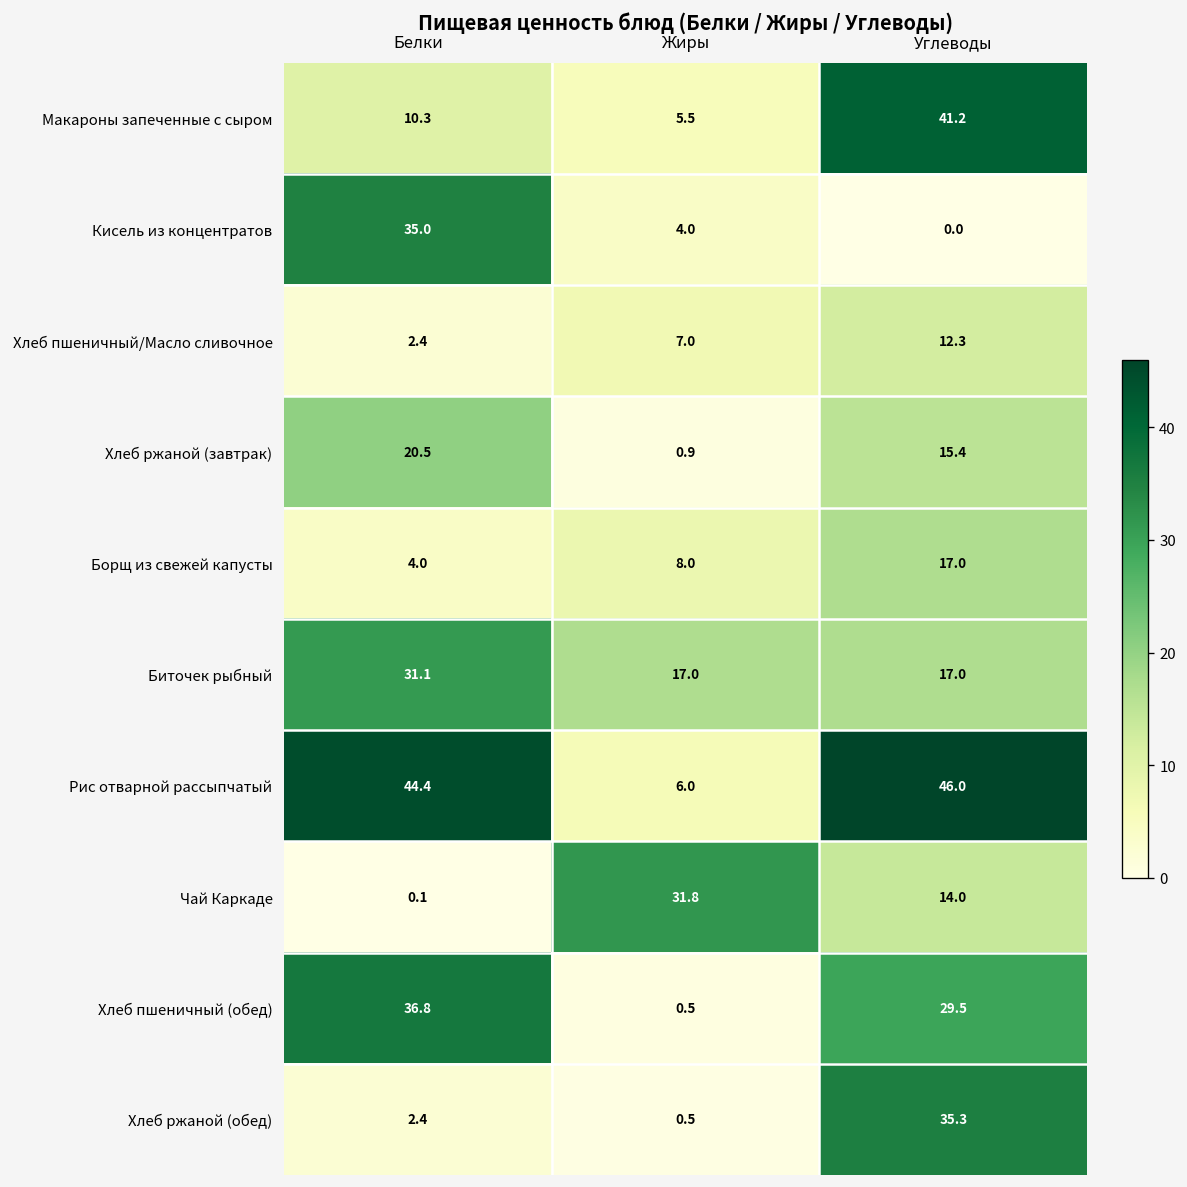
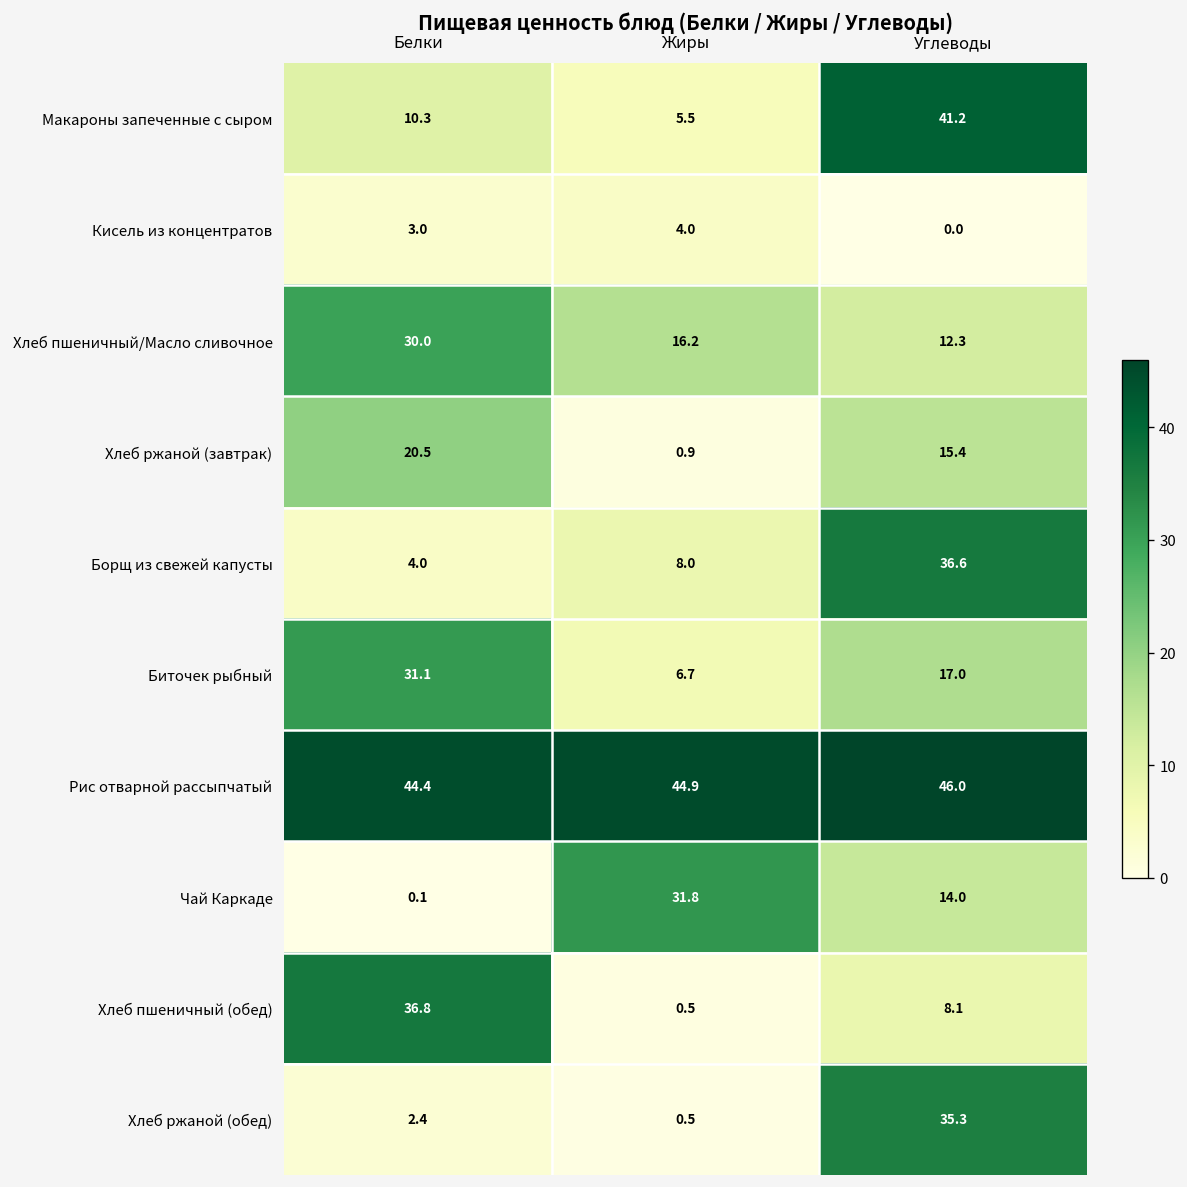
Кисель из концентратов, Белки: 35.0 -> 3.0
Хлеб пшеничный/Масло сливочное, Белки: 2.4 -> 30.0
Хлеб пшеничный/Масло сливочное, Жиры: 7.0 -> 16.2
Борщ из свежей капусты, Углеводы: 17.0 -> 36.6
Биточек рыбный, Жиры: 17.0 -> 6.7
Рис отварной рассыпчатый, Жиры: 6.0 -> 44.9
Хлеб пшеничный (обед), Углеводы: 29.5 -> 8.1
